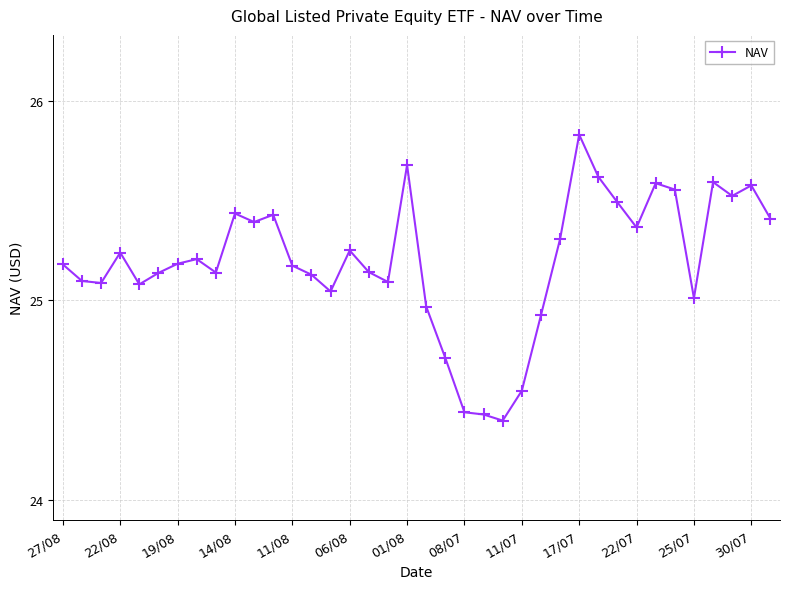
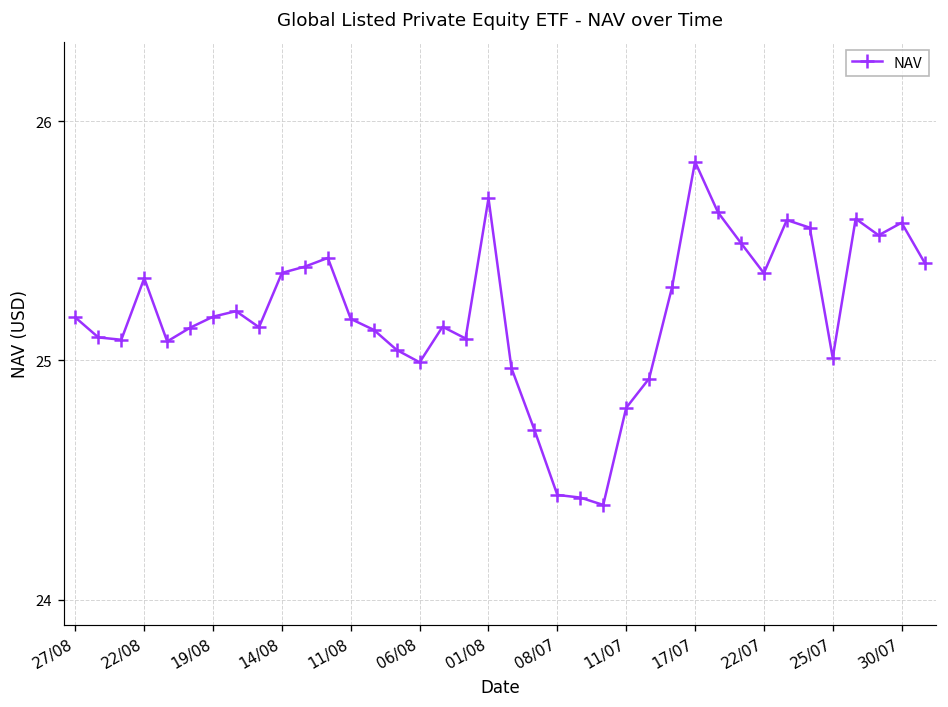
22/08: 25.24 -> 25.34
14/08: 25.43 -> 25.37
06/08: 25.25 -> 24.99
11/07: 24.55 -> 24.80
